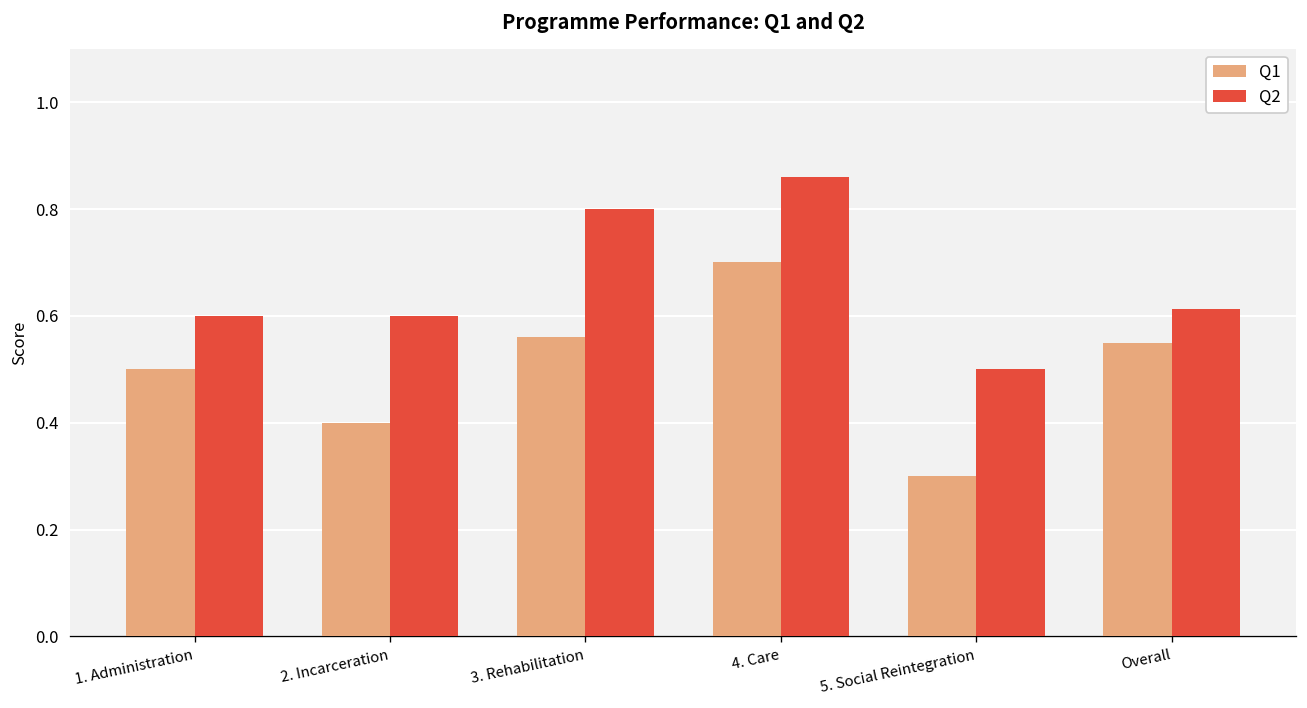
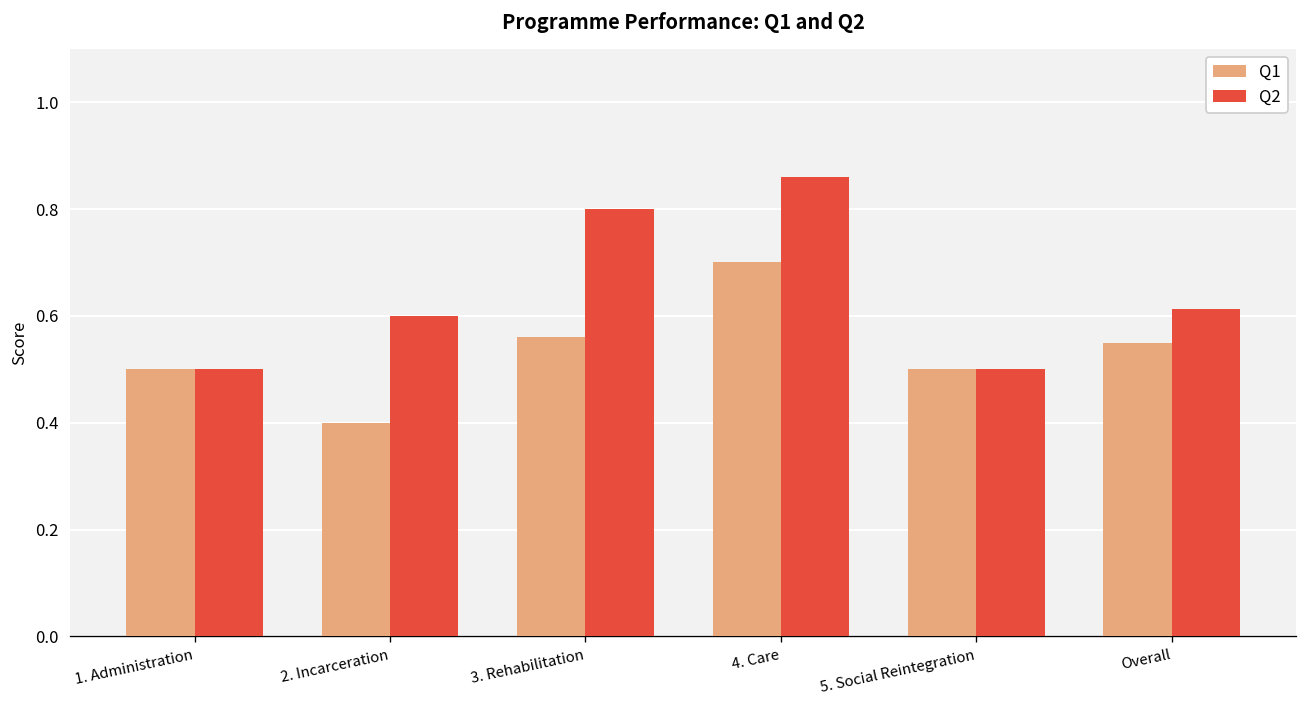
Q2, 1. Administration: 0.6 -> 0.5
Q1, 5. Social Reintegration: 0.3 -> 0.5
